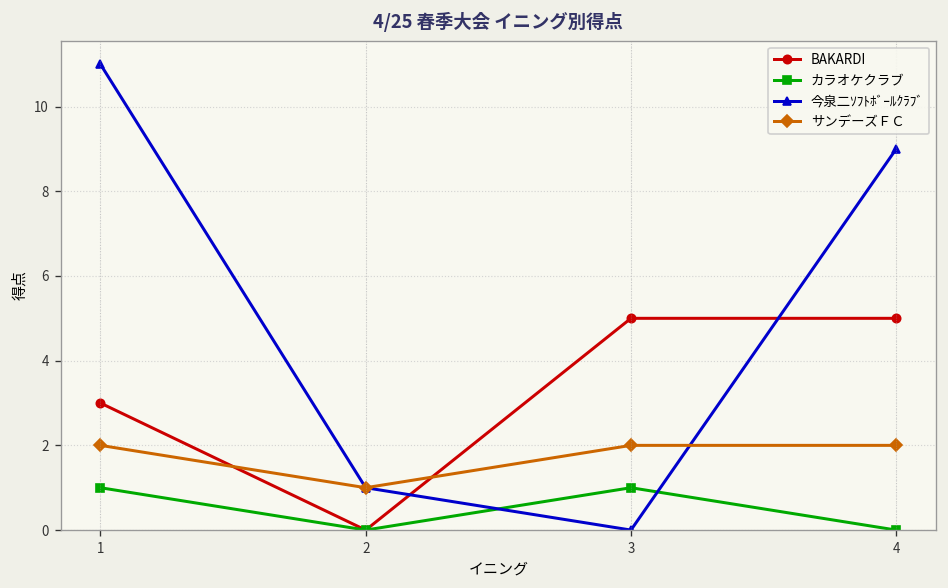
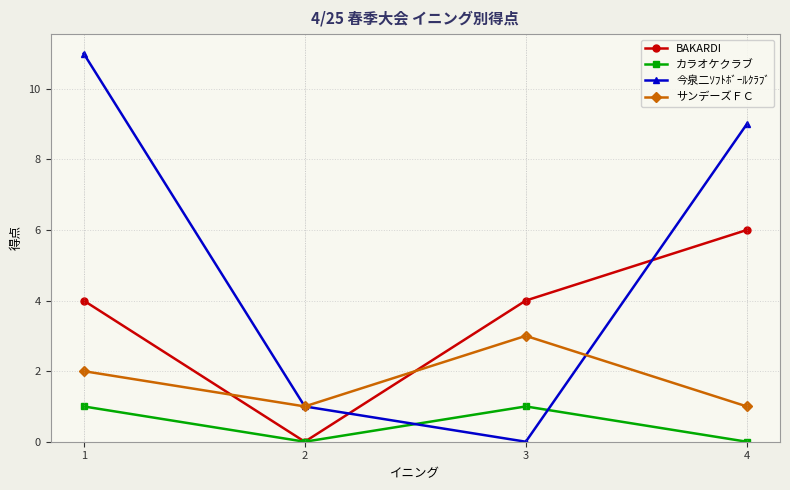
BAKARDI, 1: 3 -> 4
BAKARDI, 3: 5 -> 4
サンデーズＦＣ, 3: 2 -> 3
BAKARDI, 4: 5 -> 6
サンデーズＦＣ, 4: 2 -> 1
